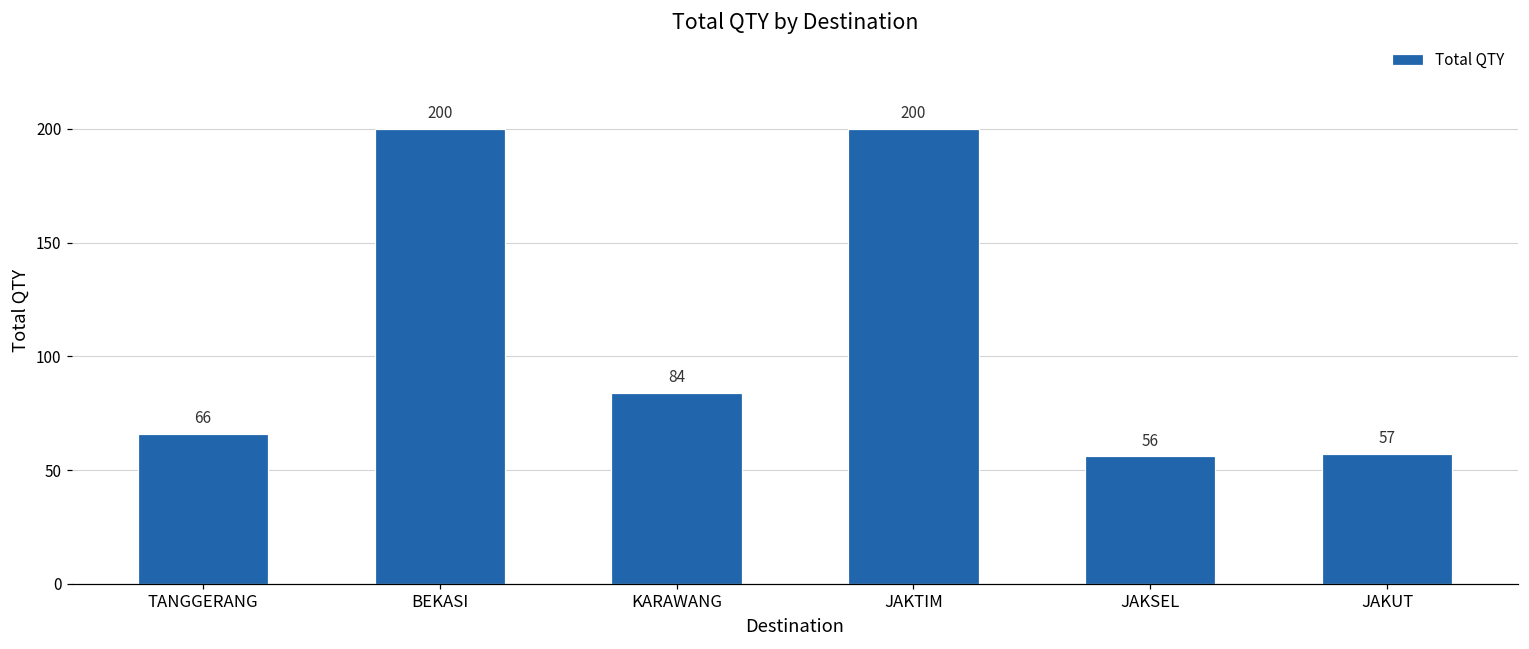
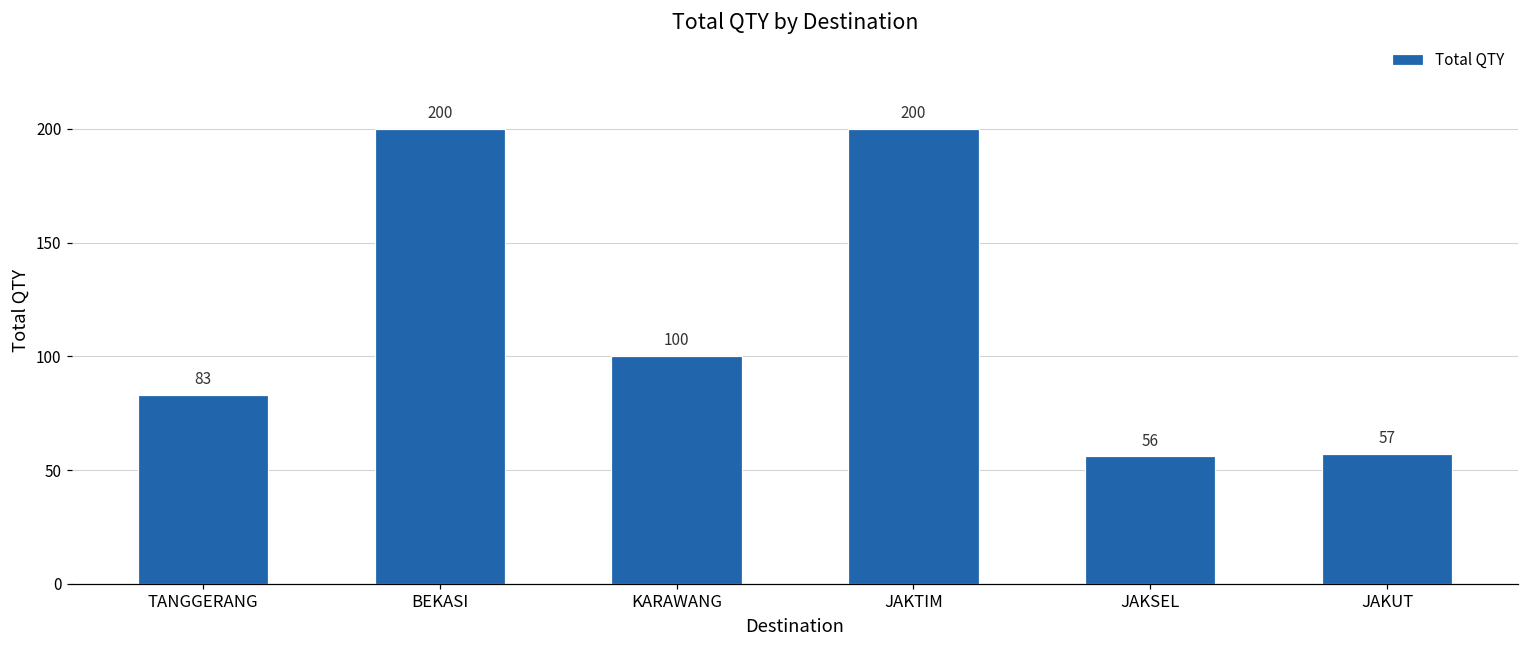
TANGGERANG: 66 -> 83
KARAWANG: 84 -> 100
